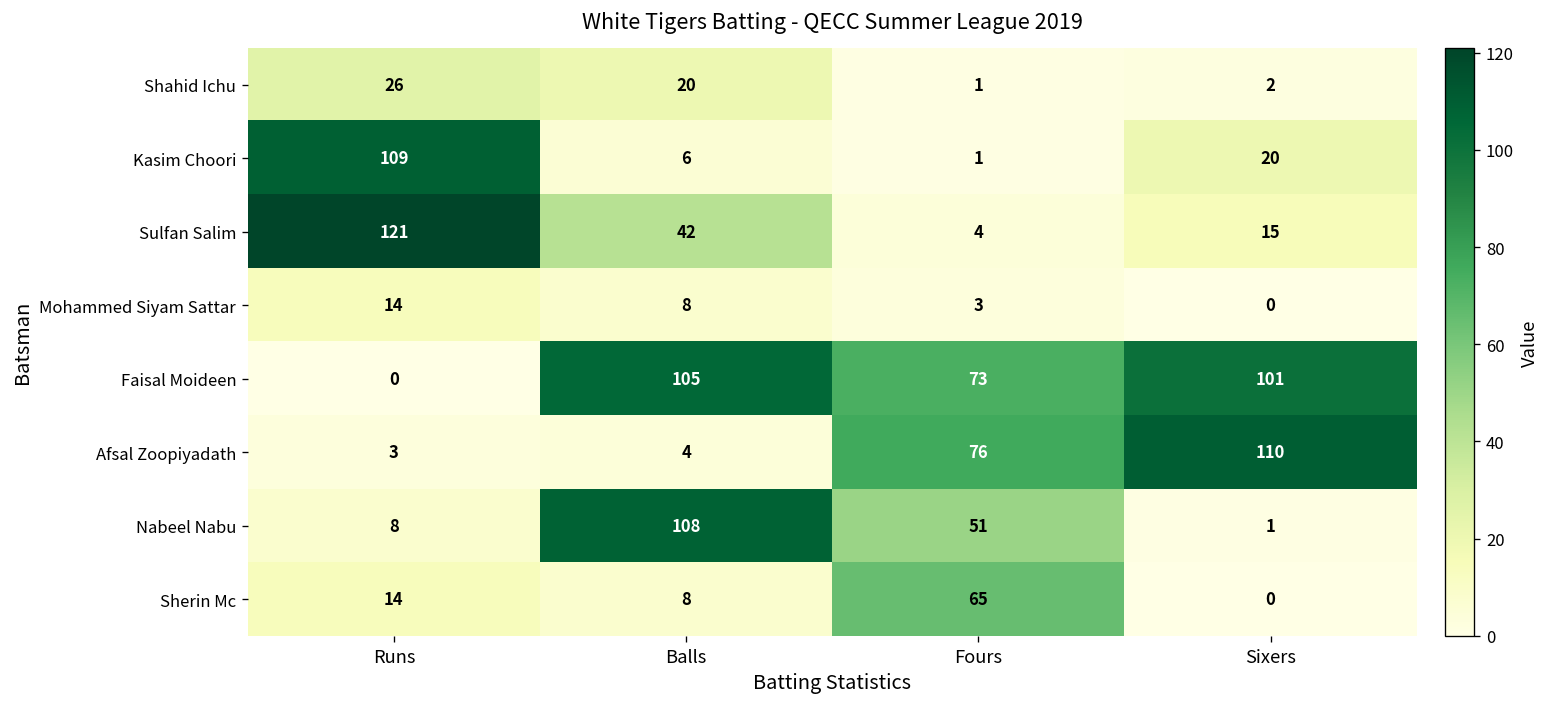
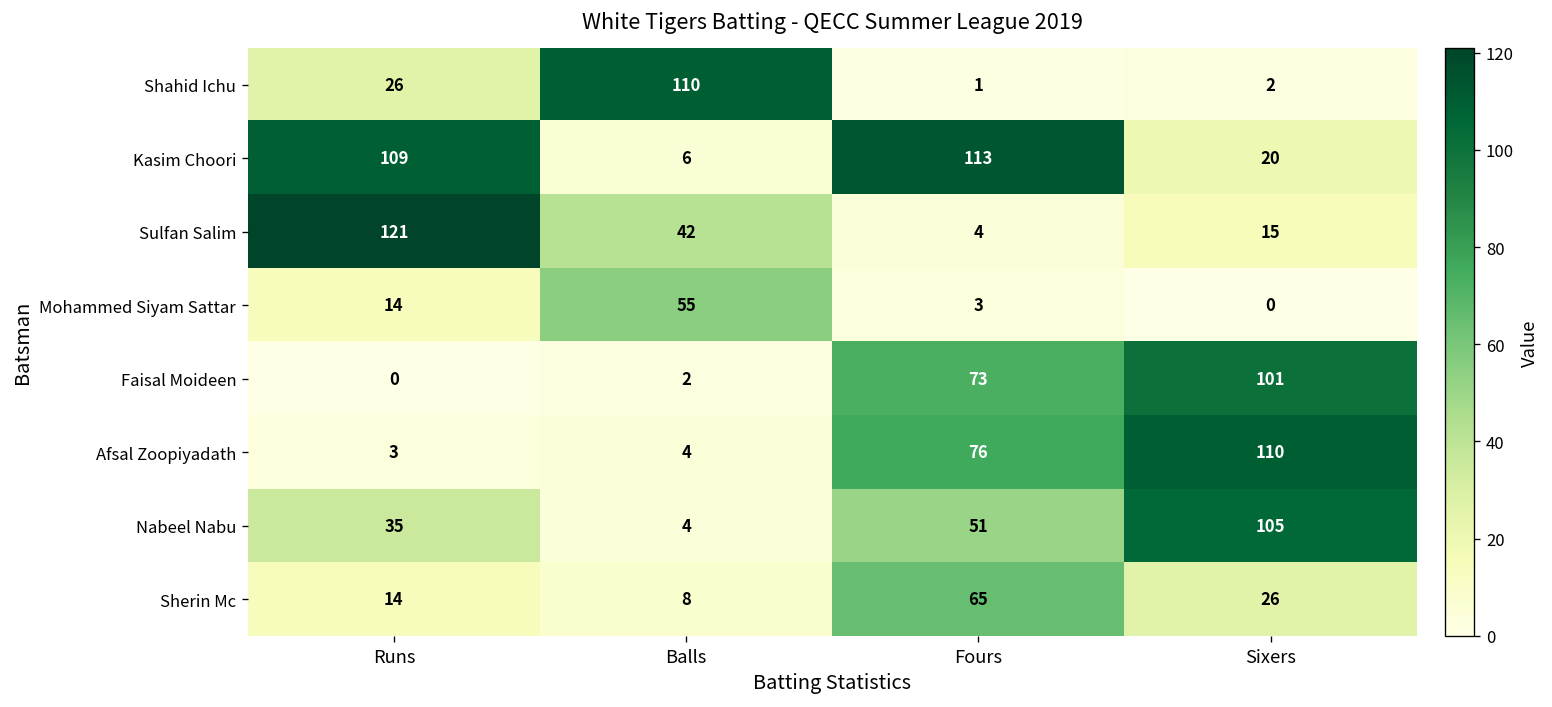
Shahid Ichu, Balls: 20 -> 110
Kasim Choori, Fours: 1 -> 113
Mohammed Siyam Sattar, Balls: 8 -> 55
Faisal Moideen, Balls: 105 -> 2
Nabeel Nabu, Runs: 8 -> 35
Nabeel Nabu, Balls: 108 -> 4
Nabeel Nabu, Sixers: 1 -> 105
Sherin Mc, Sixers: 0 -> 26
